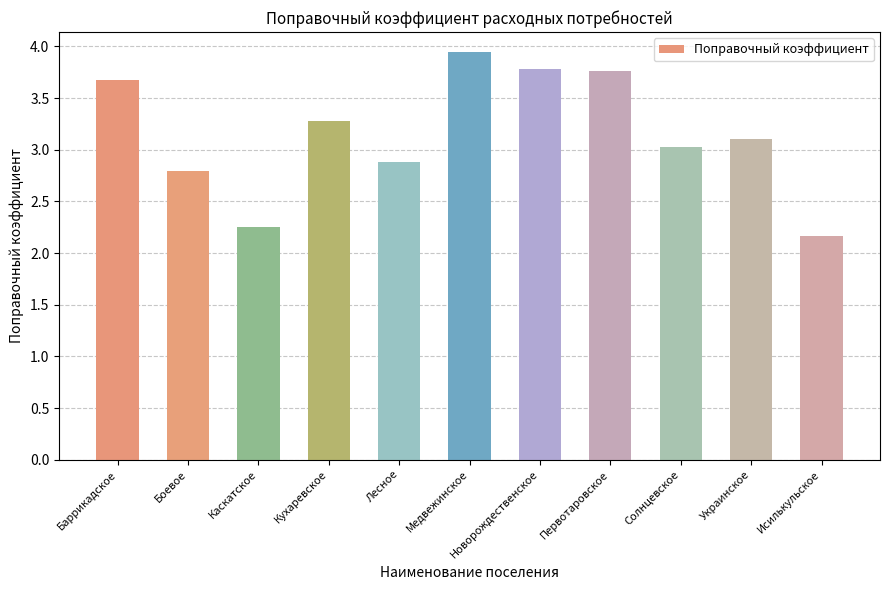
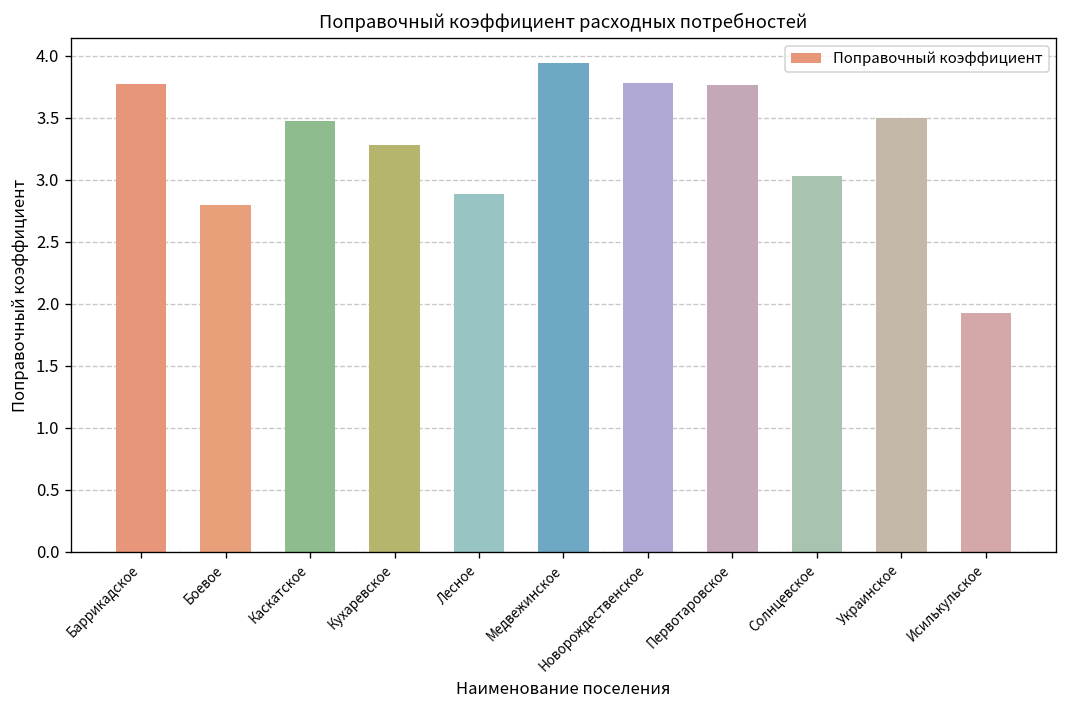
Баррикадское: 3.67 -> 3.77
Каскатское: 2.26 -> 3.47
Украинское: 3.1 -> 3.5
Исилькульское: 2.17 -> 1.93
